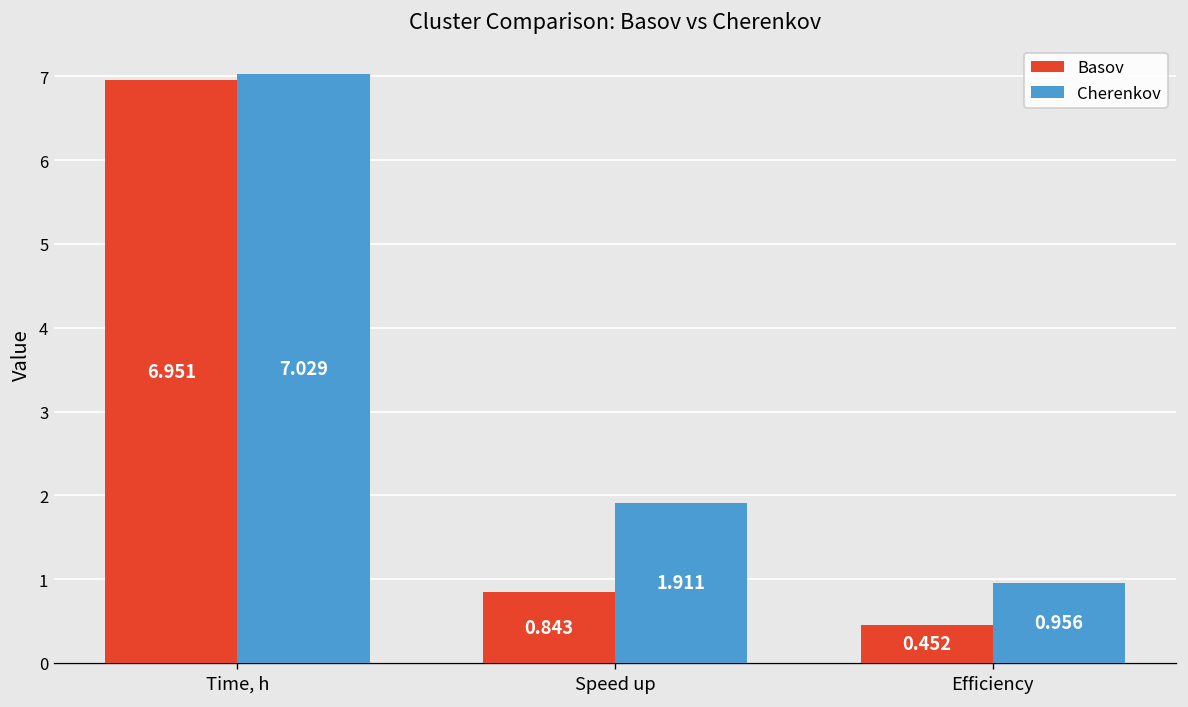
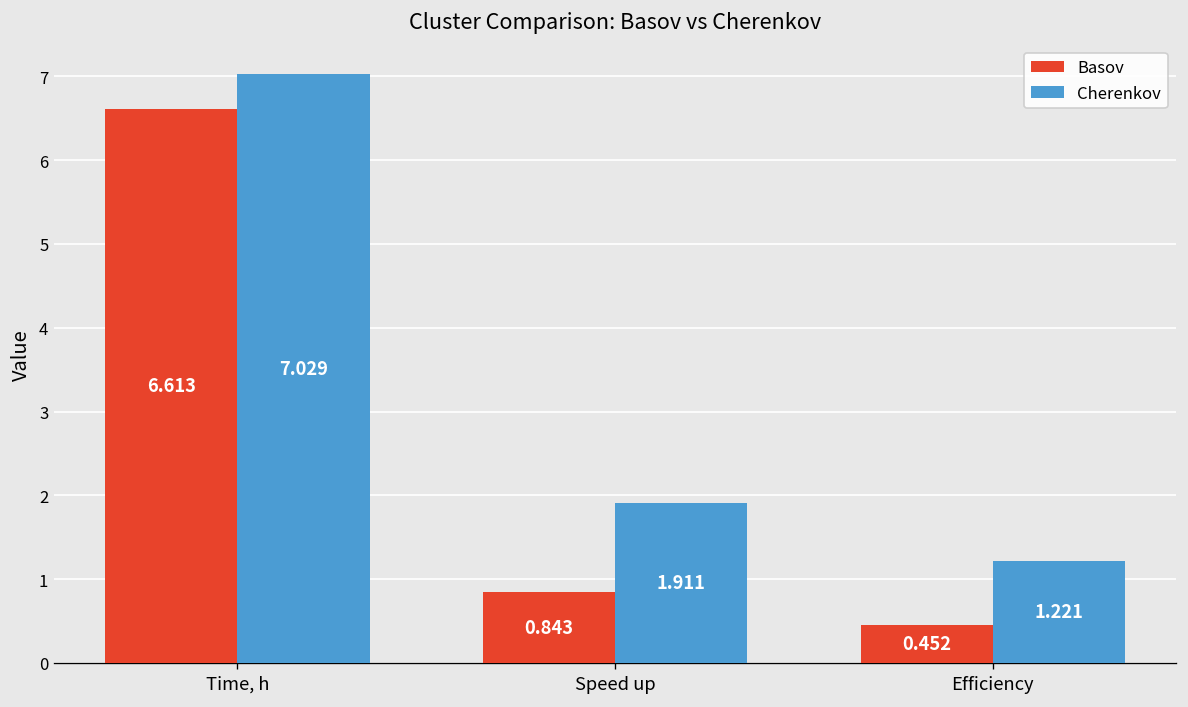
Basov, Time, h: 6.951 -> 6.613
Cherenkov, Efficiency: 0.956 -> 1.221
